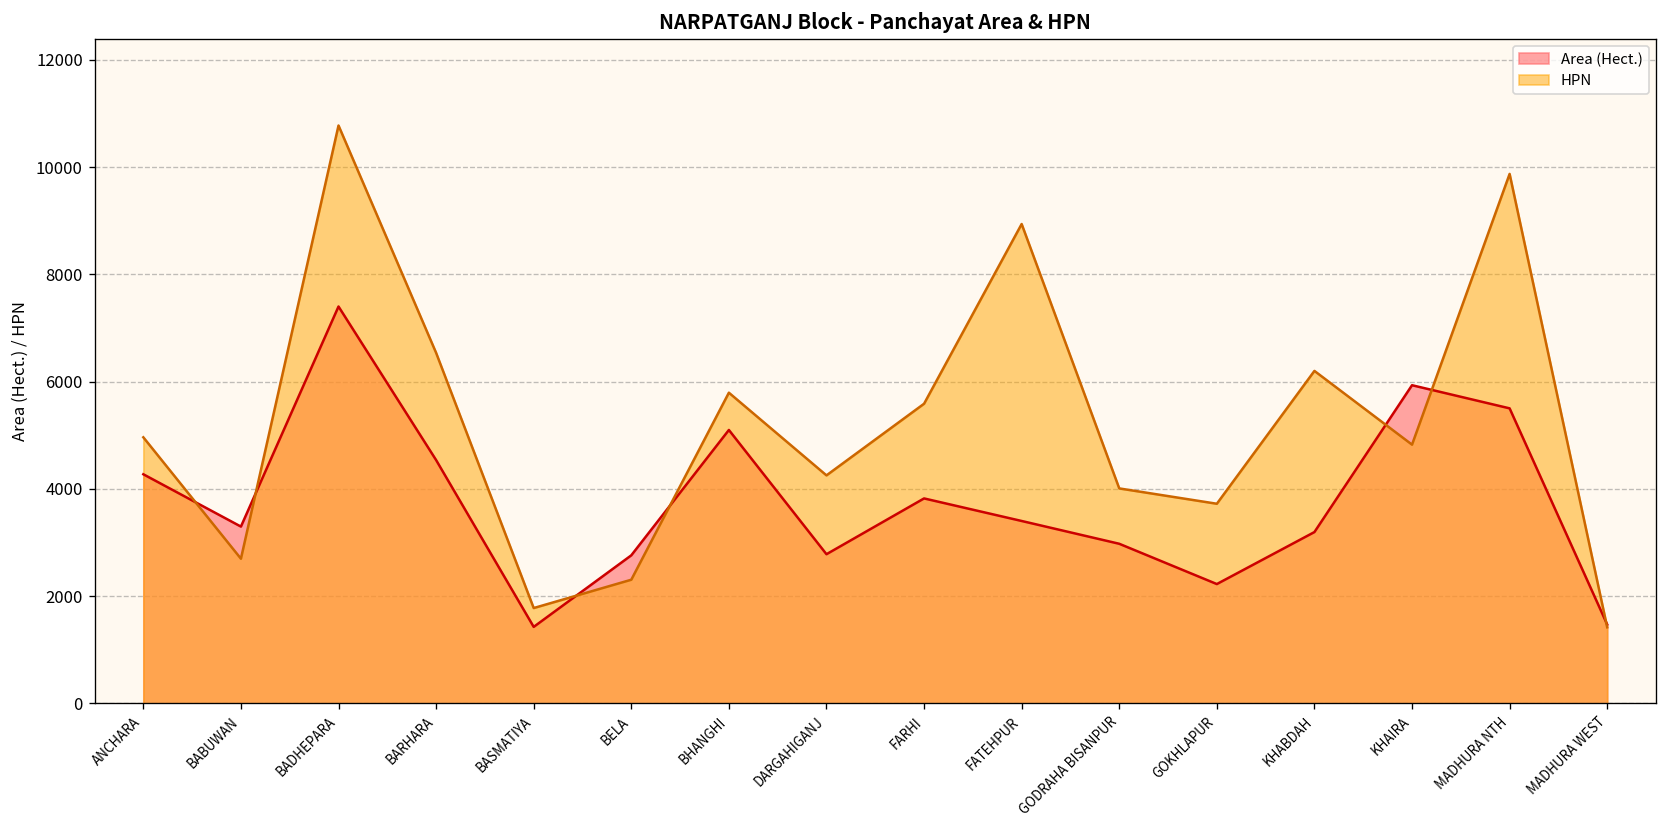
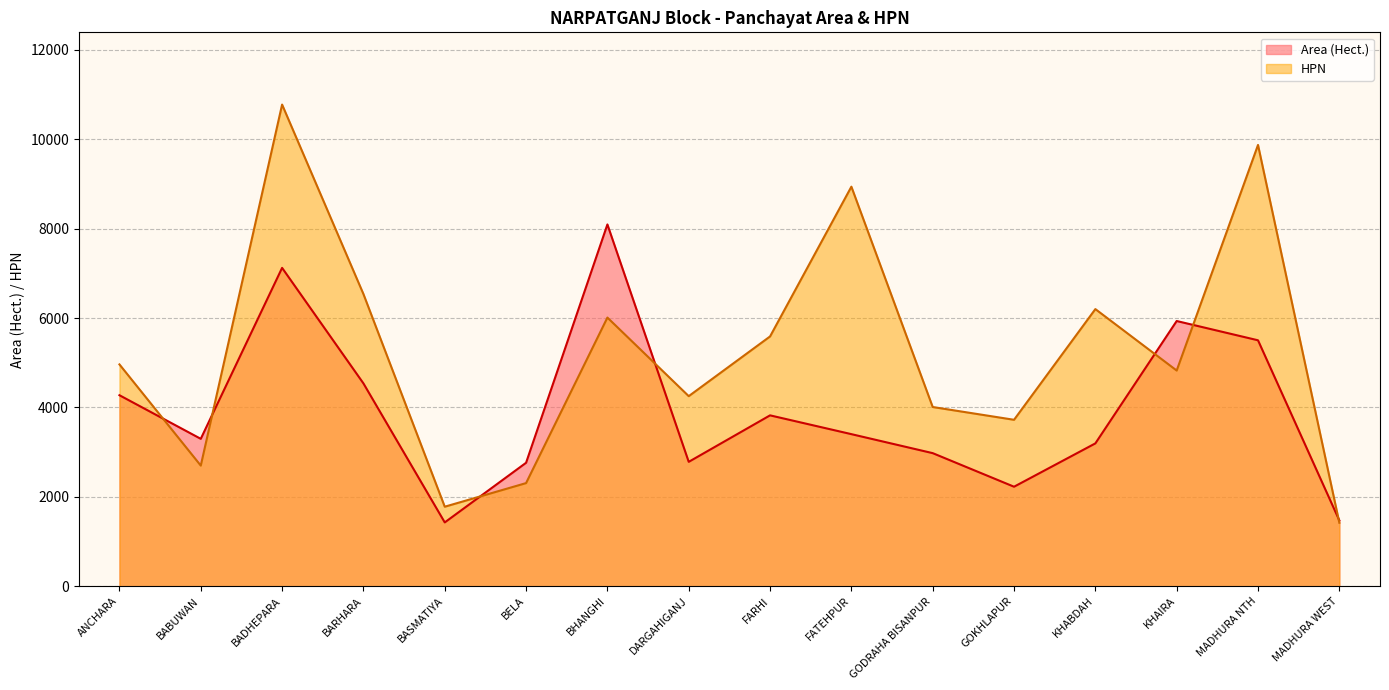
Area (Hect.), BADHEPARA: 7400 -> 7100
Area (Hect.), BHANGHI: 5100 -> 8100
HPN, BHANGHI: 5800 -> 6000
